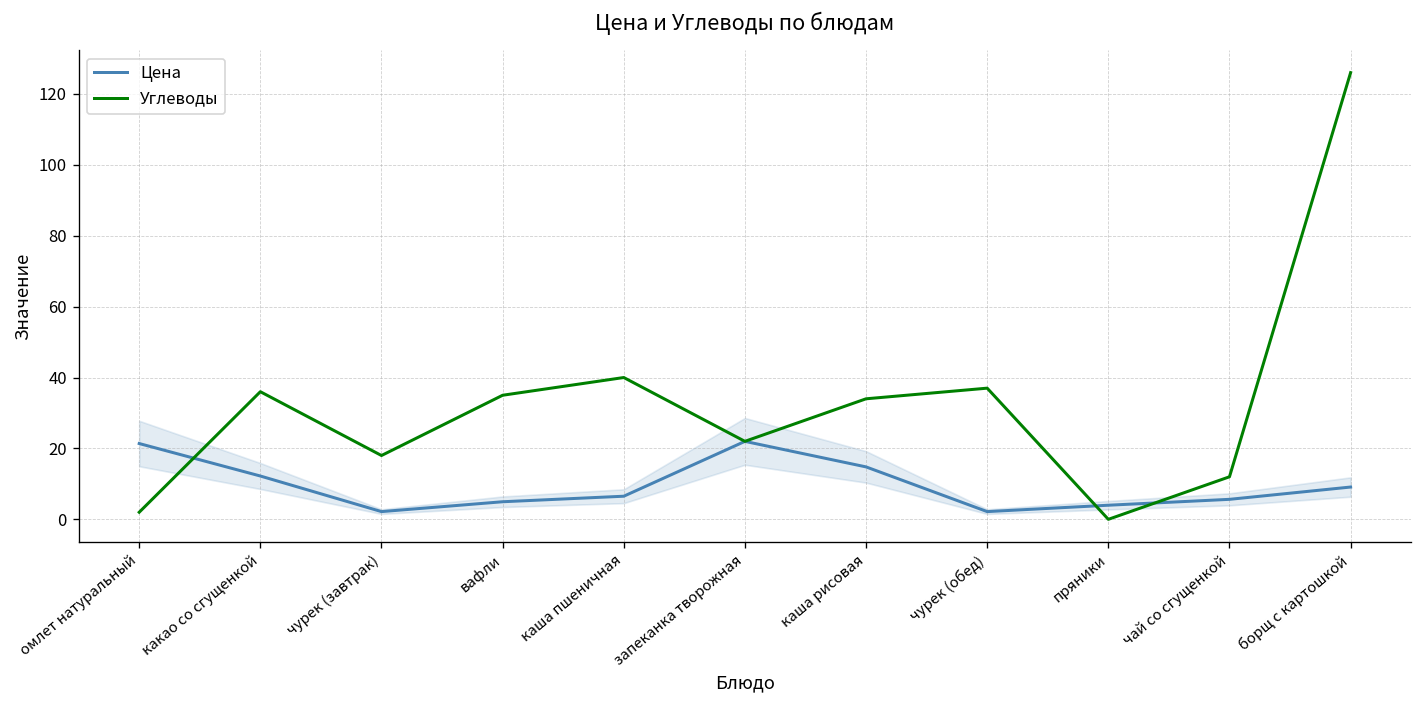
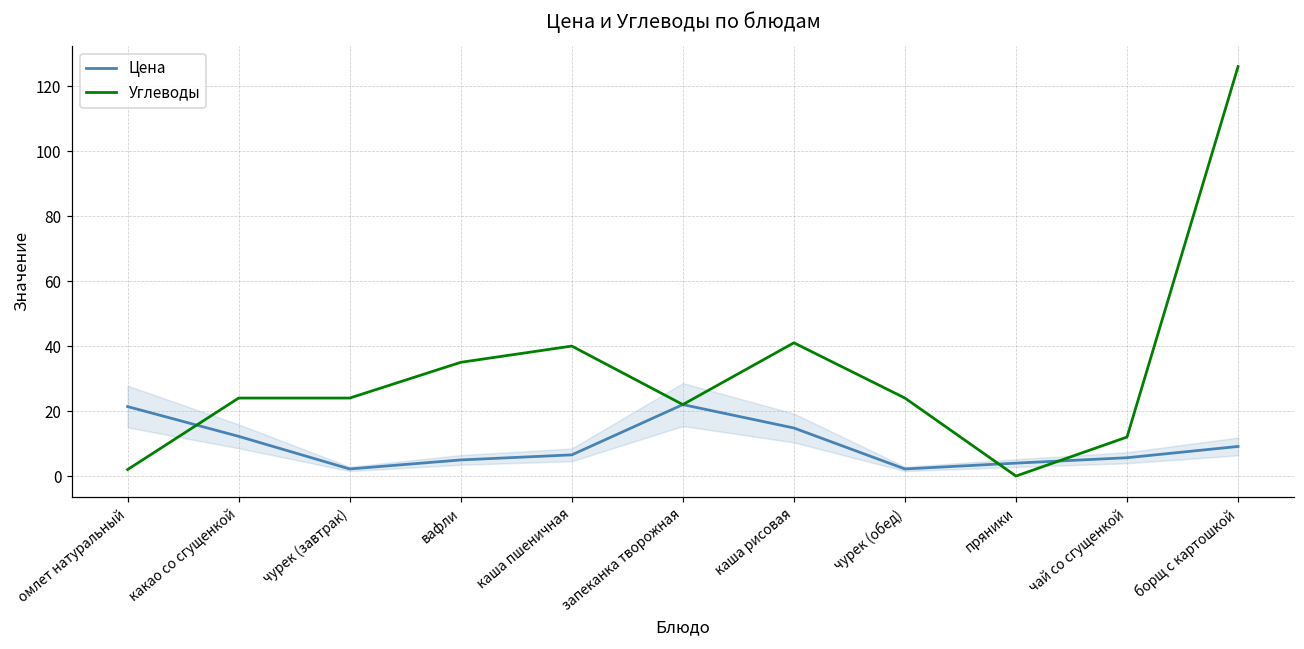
Углеводы, какао со сгущенкой: 36 -> 24
Углеводы, чурек (завтрак): 18 -> 24
Углеводы, каша рисовая: 34 -> 41
Углеводы, чурек (обед): 37 -> 24
